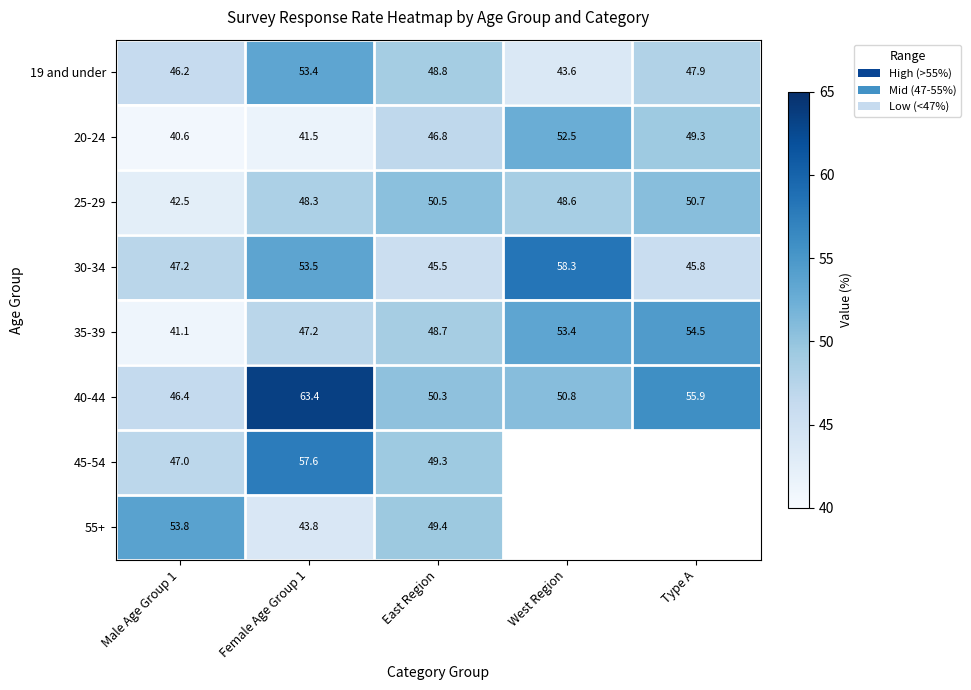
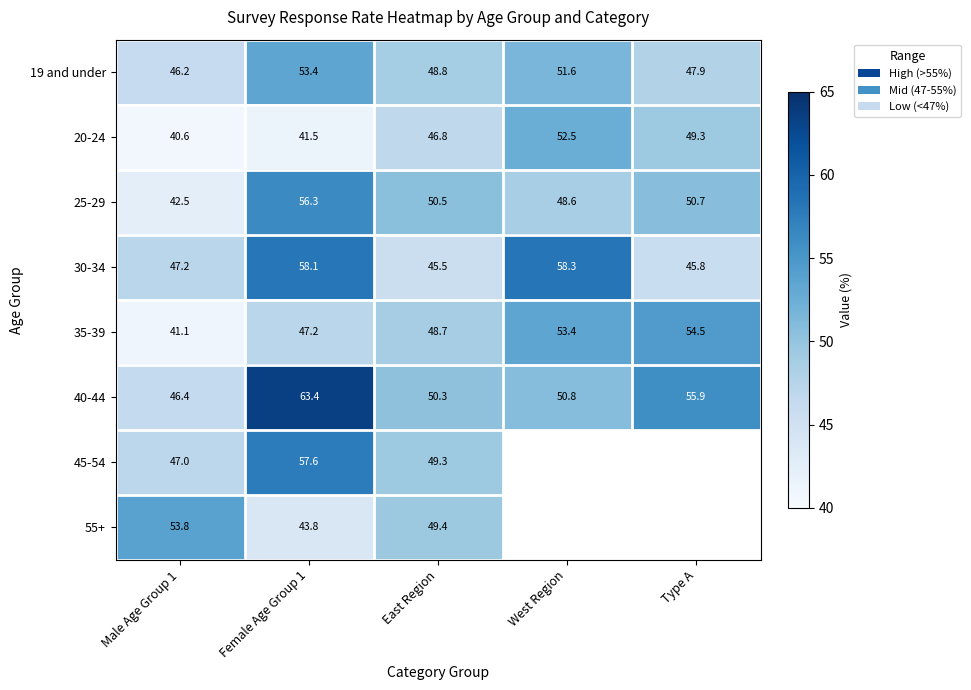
19 and under, West Region: 43.6 -> 51.6
25-29, Female Age Group 1: 48.3 -> 56.3
30-34, Female Age Group 1: 53.5 -> 58.1
